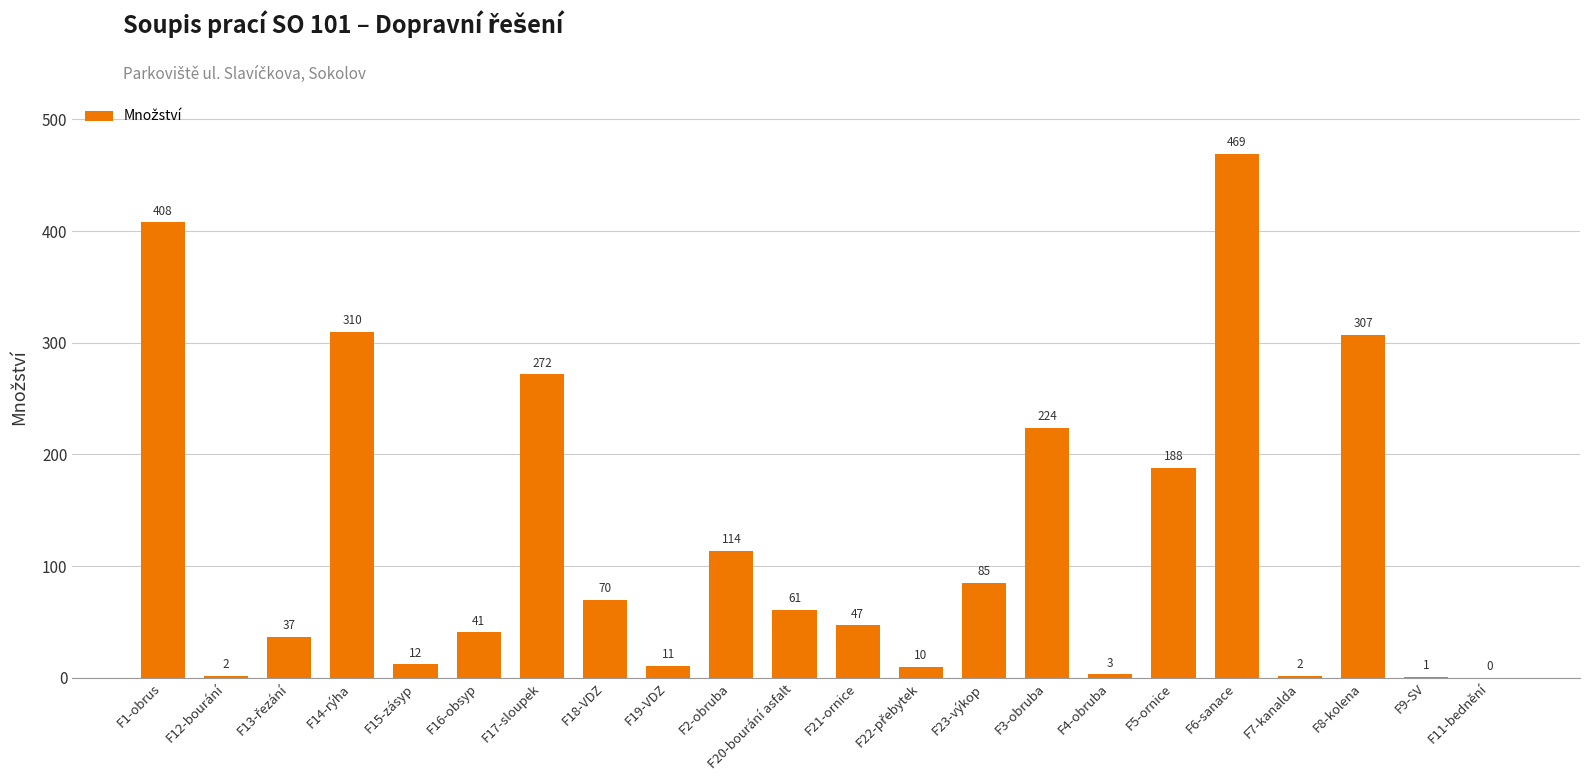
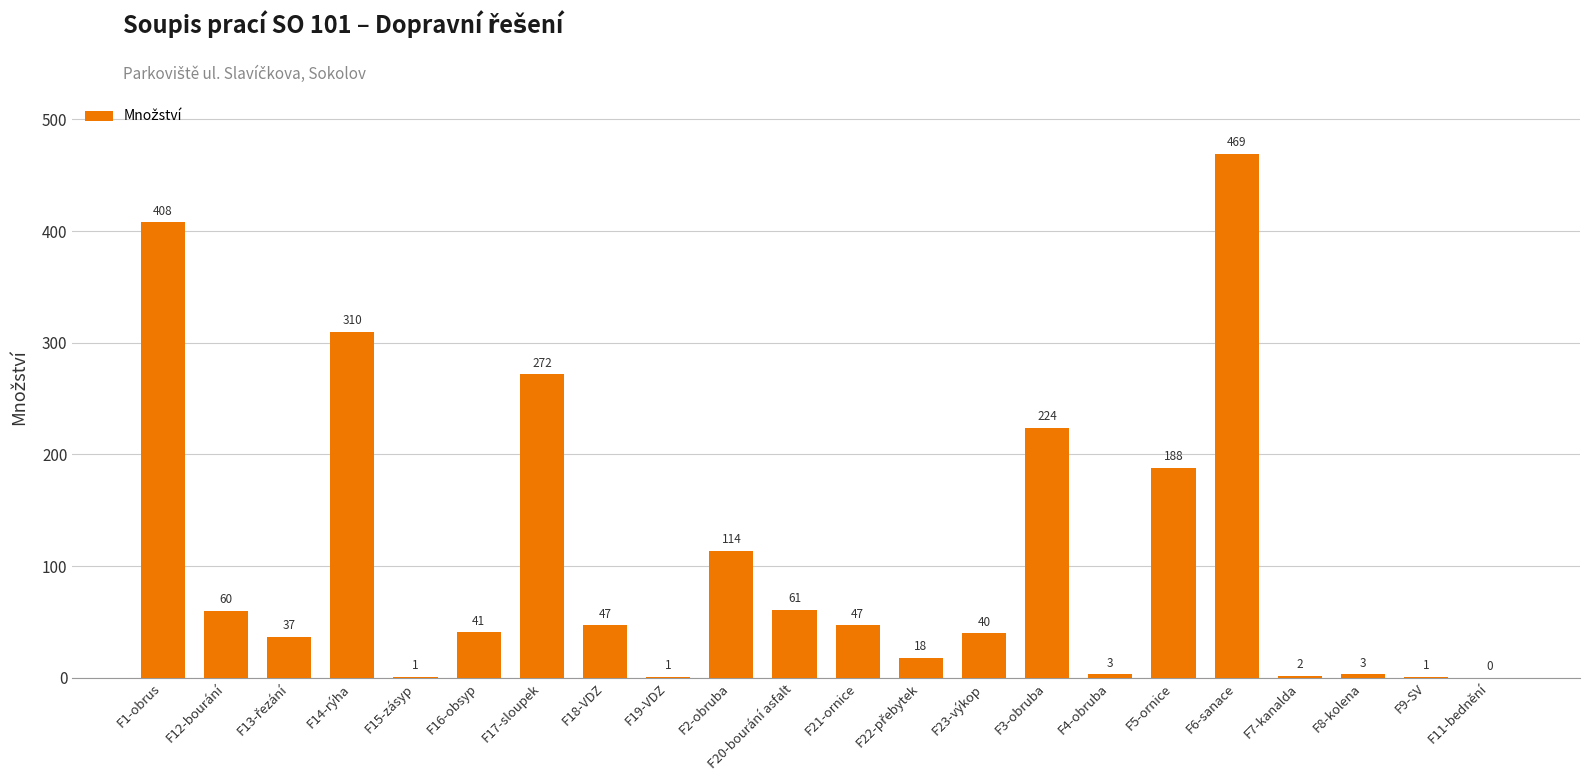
F12-bourání: 2 -> 60
F15-zásyp: 12 -> 1
F18-VDZ: 70 -> 47
F19-VDZ: 11 -> 1
F22-přebytek: 10 -> 18
F23-výkop: 85 -> 40
F8-kolena: 307 -> 3
